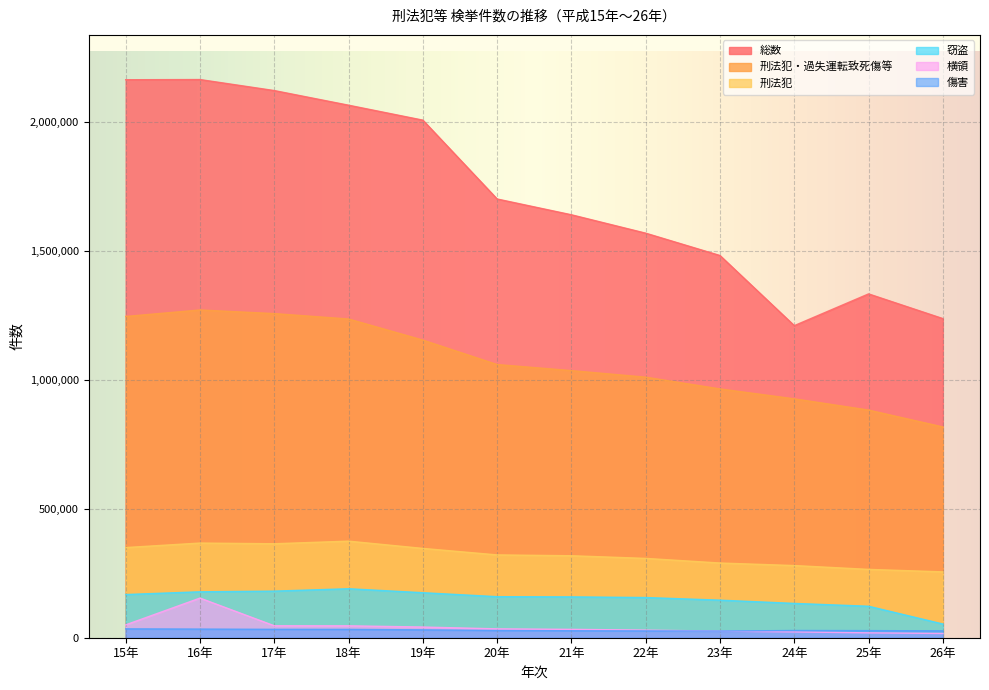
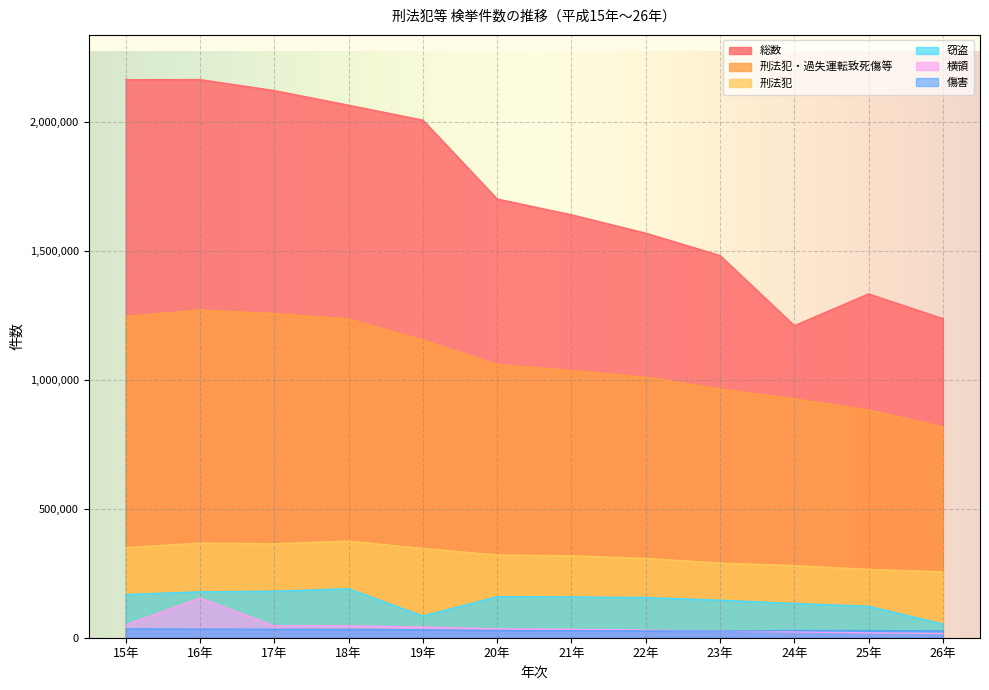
窃盗, 19年: 170,000 -> 80,000
